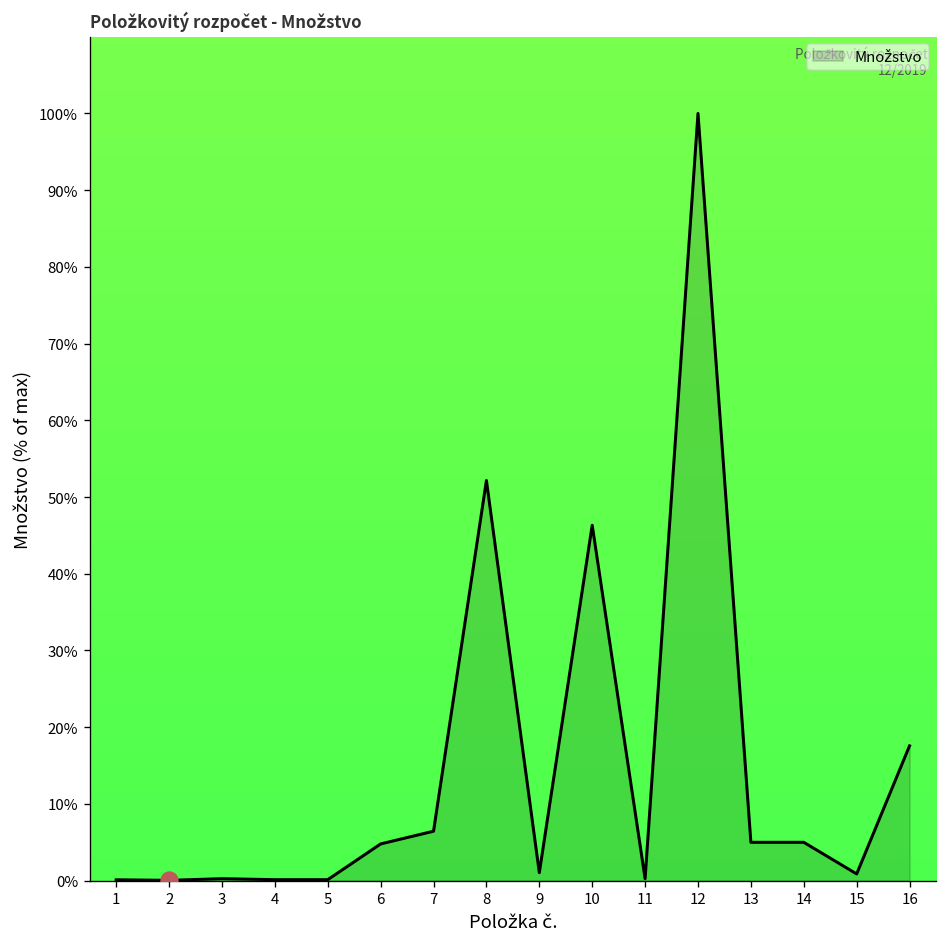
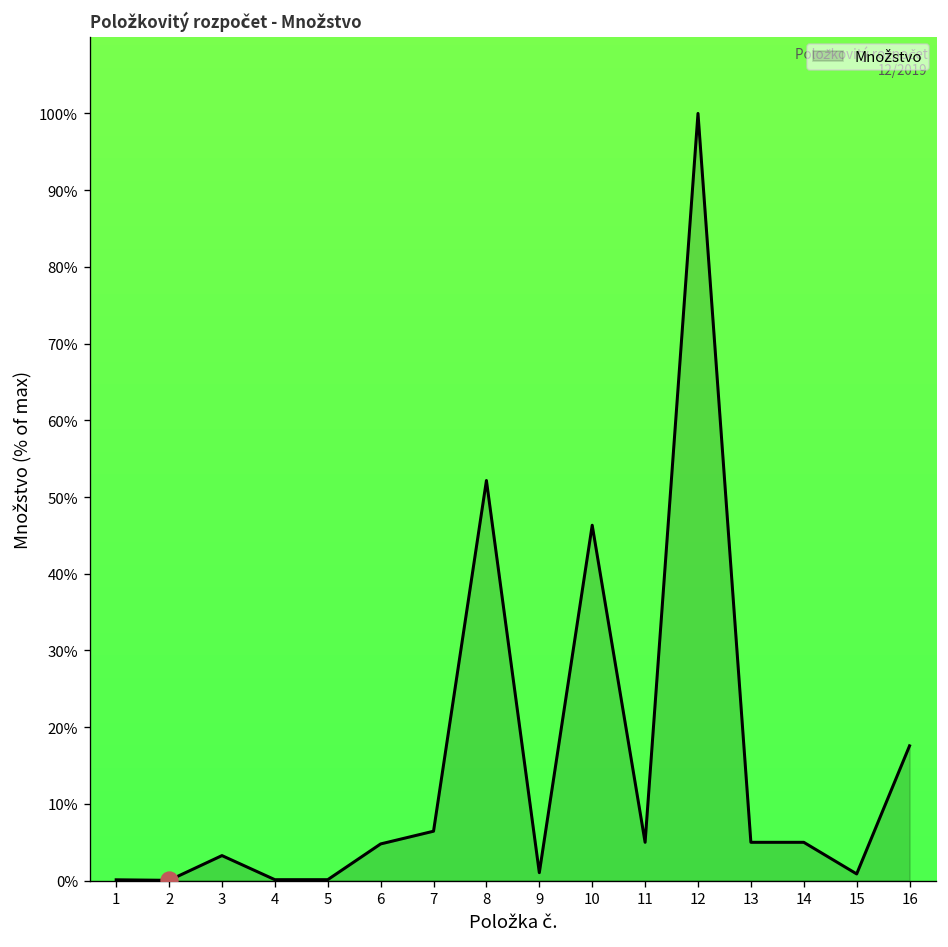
Množstvo, 3: 0% -> 3%
Množstvo, 11: 0% -> 5%
